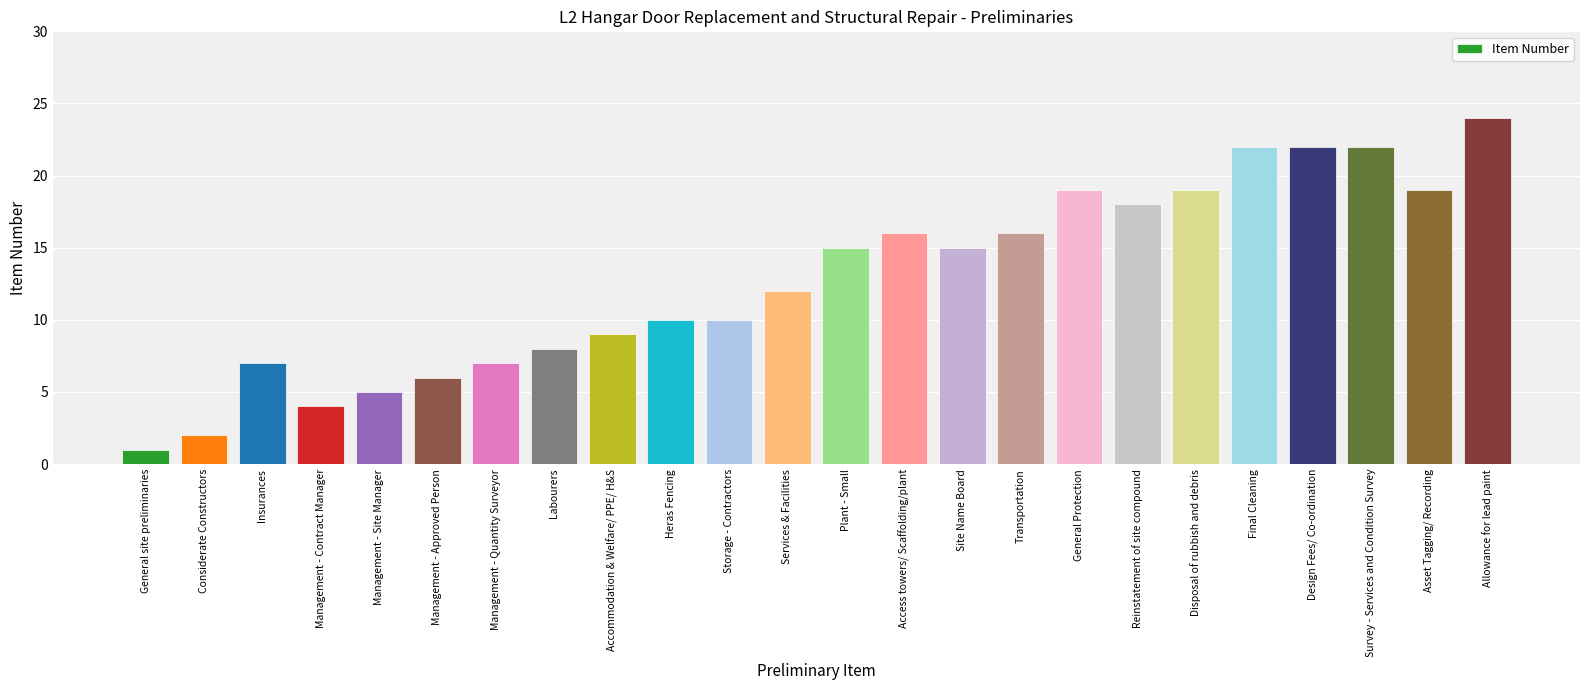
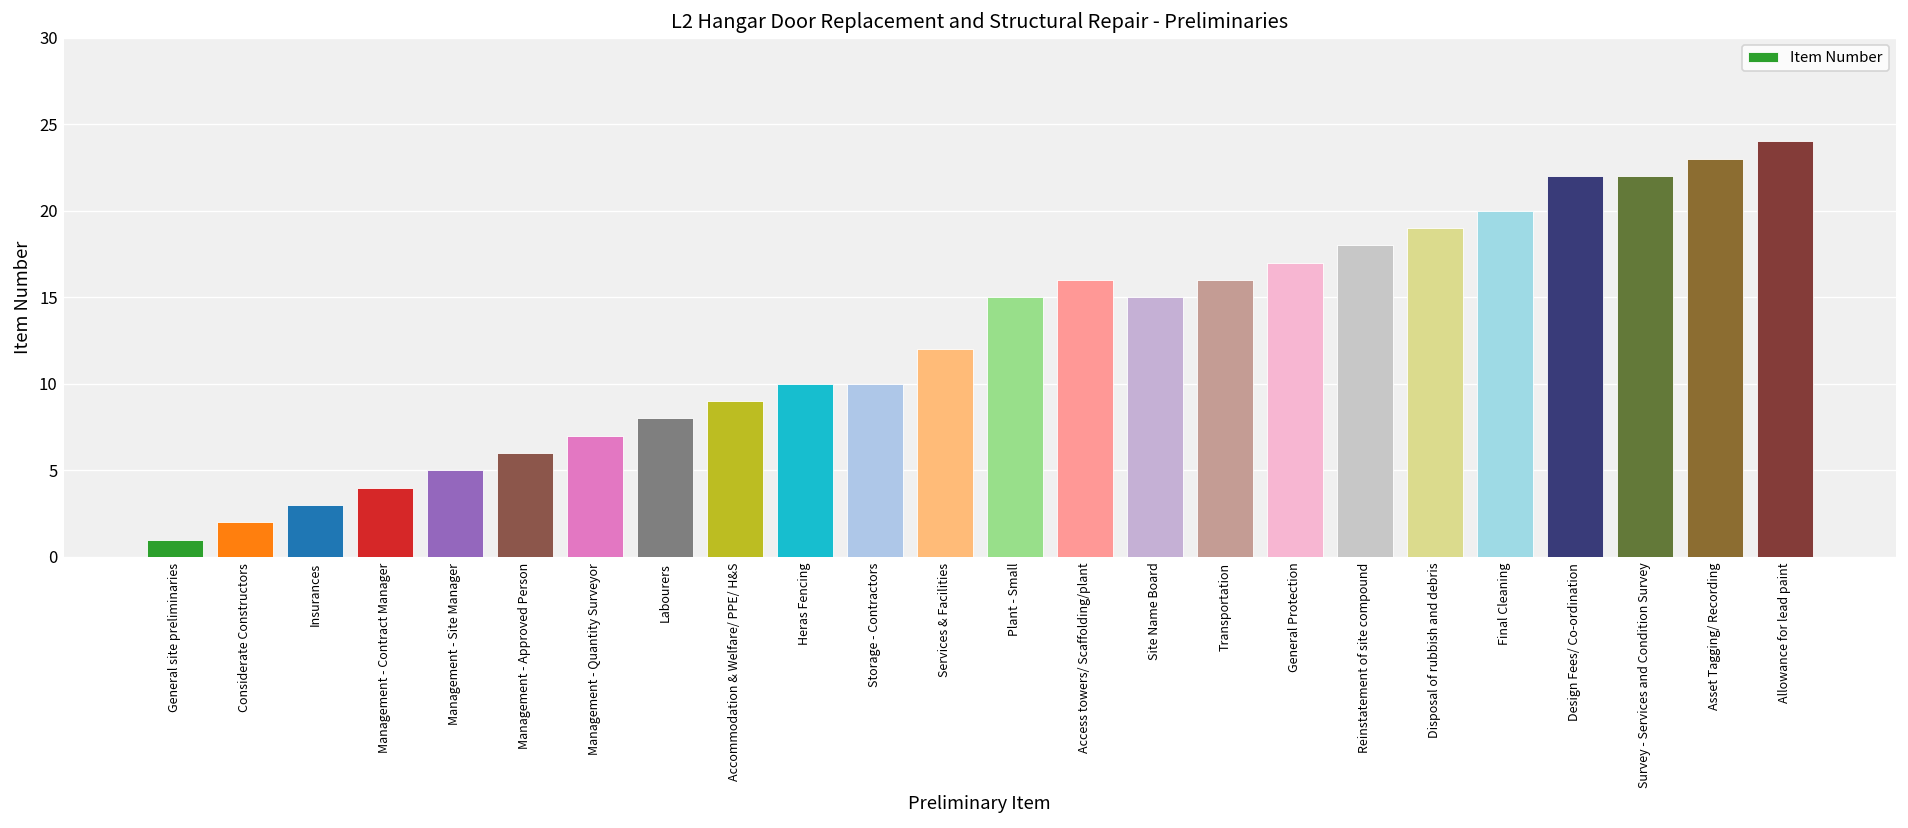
Insurances: 7 -> 3
General Protection: 19 -> 17
Final Cleaning: 22 -> 20
Asset Tagging/ Recording: 19 -> 23
